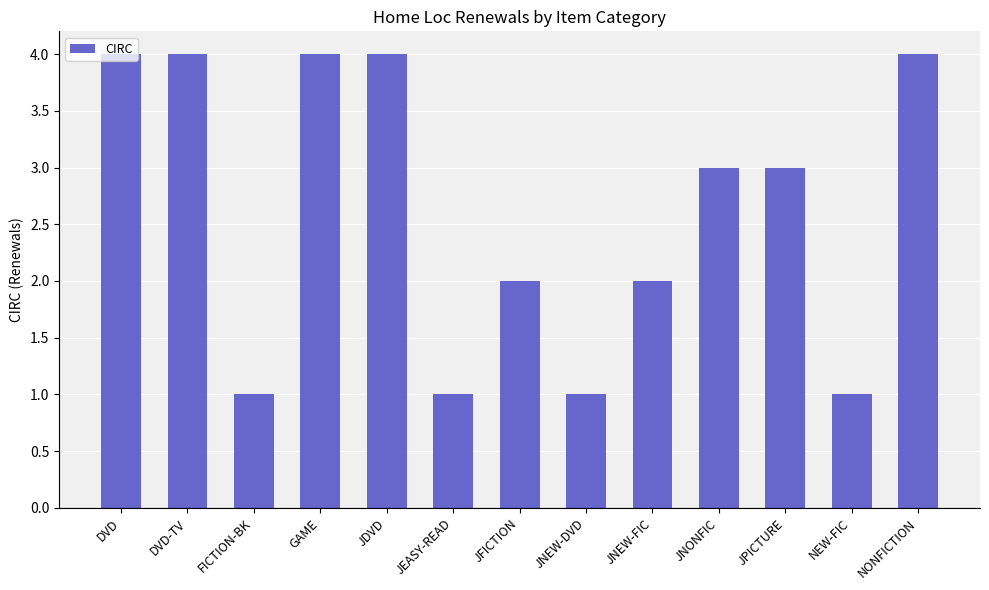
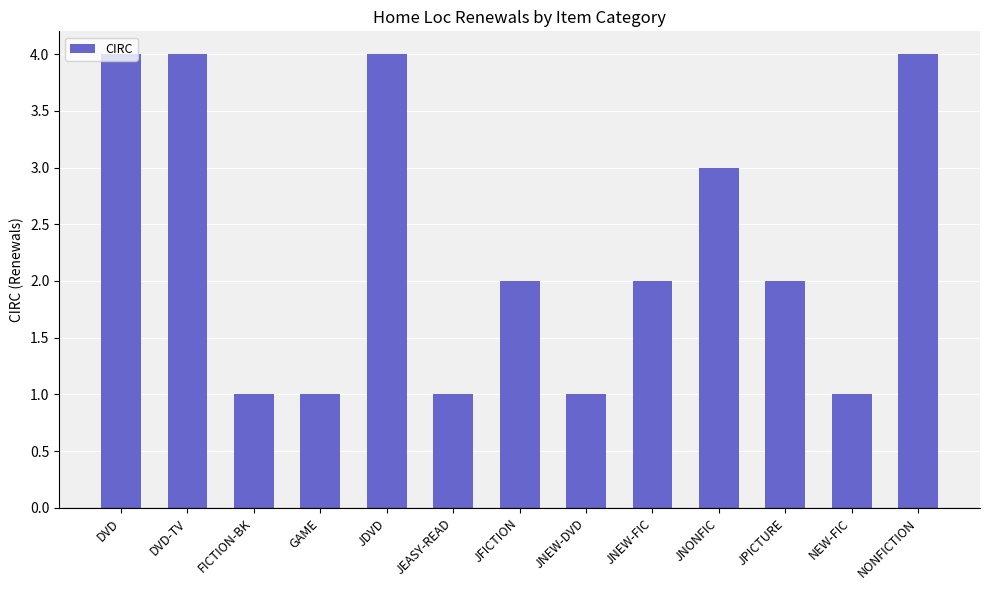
GAME: 4 -> 1
JPICTURE: 3 -> 2
